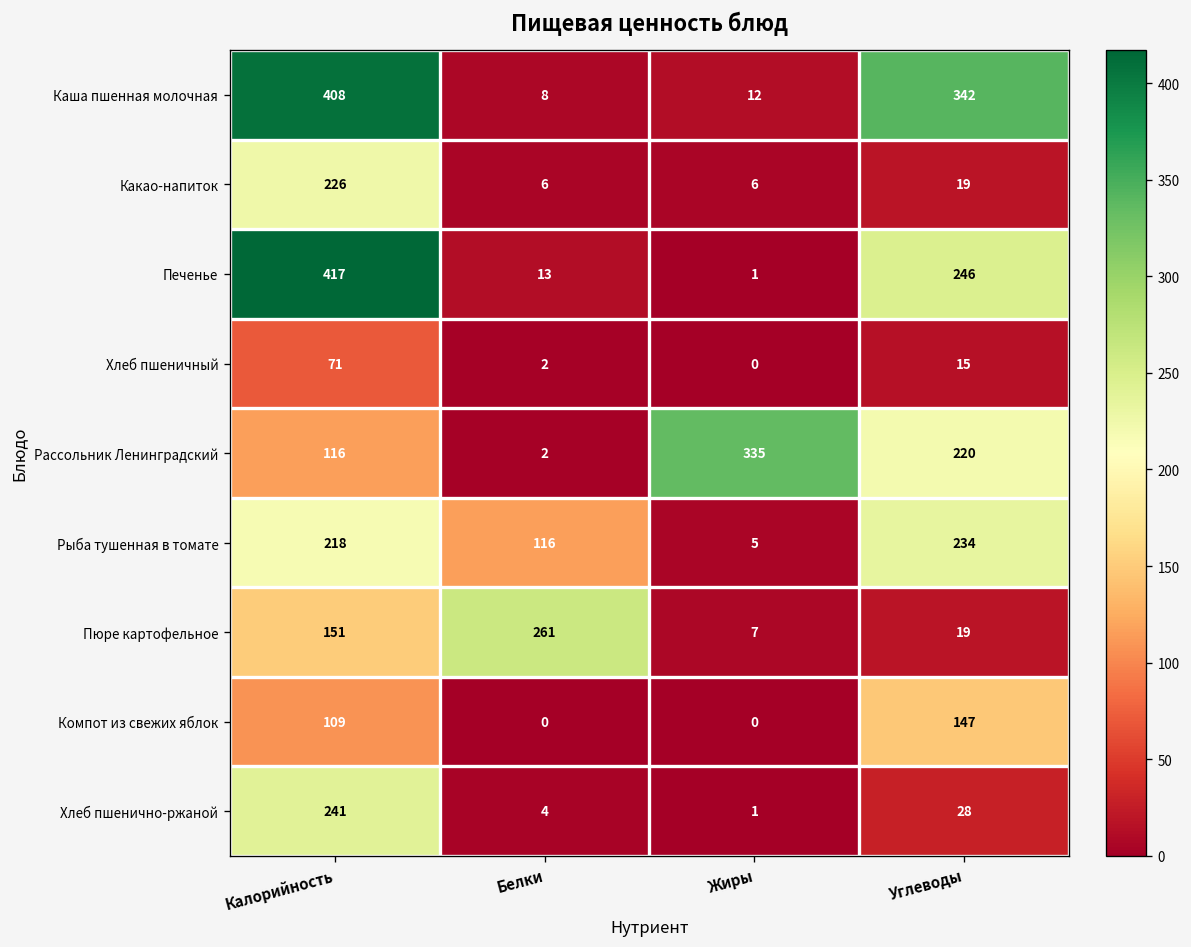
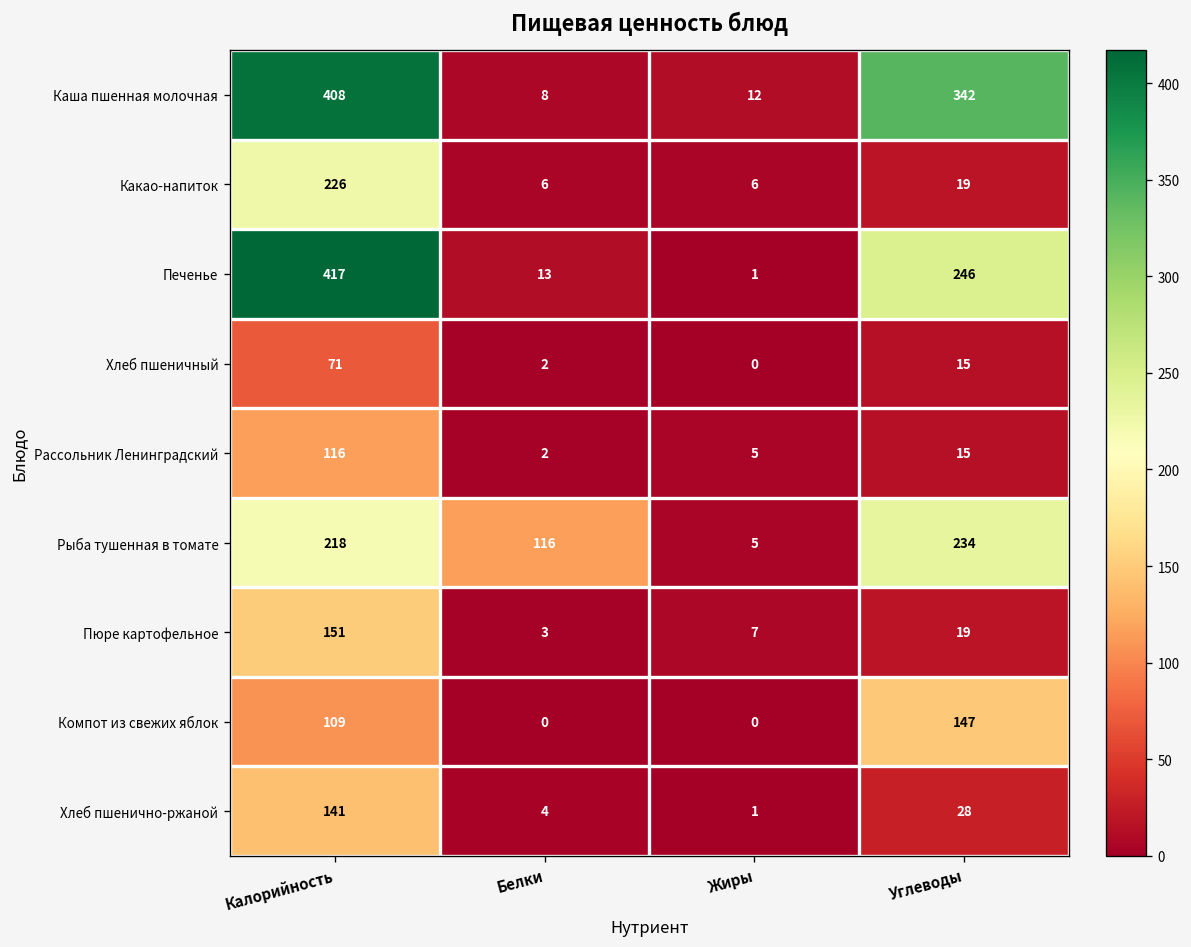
Рассольник Ленинградский, Жиры: 335 -> 5
Рассольник Ленинградский, Углеводы: 220 -> 15
Пюре картофельное, Белки: 261 -> 3
Хлеб пшенично-ржаной, Калорийность: 241 -> 141
